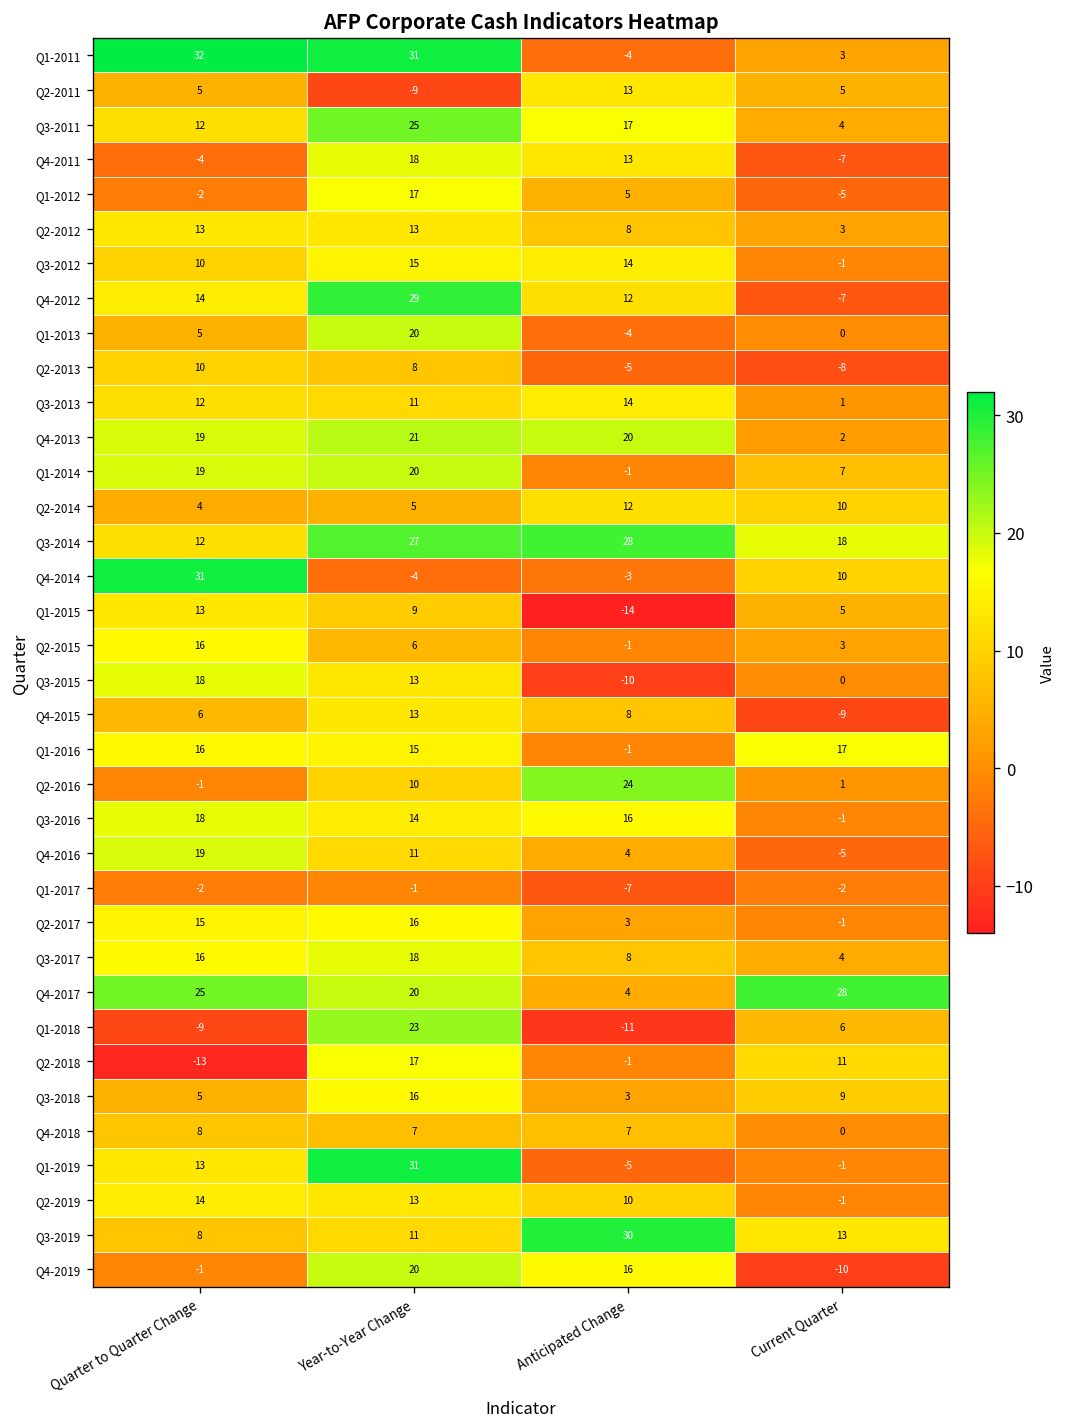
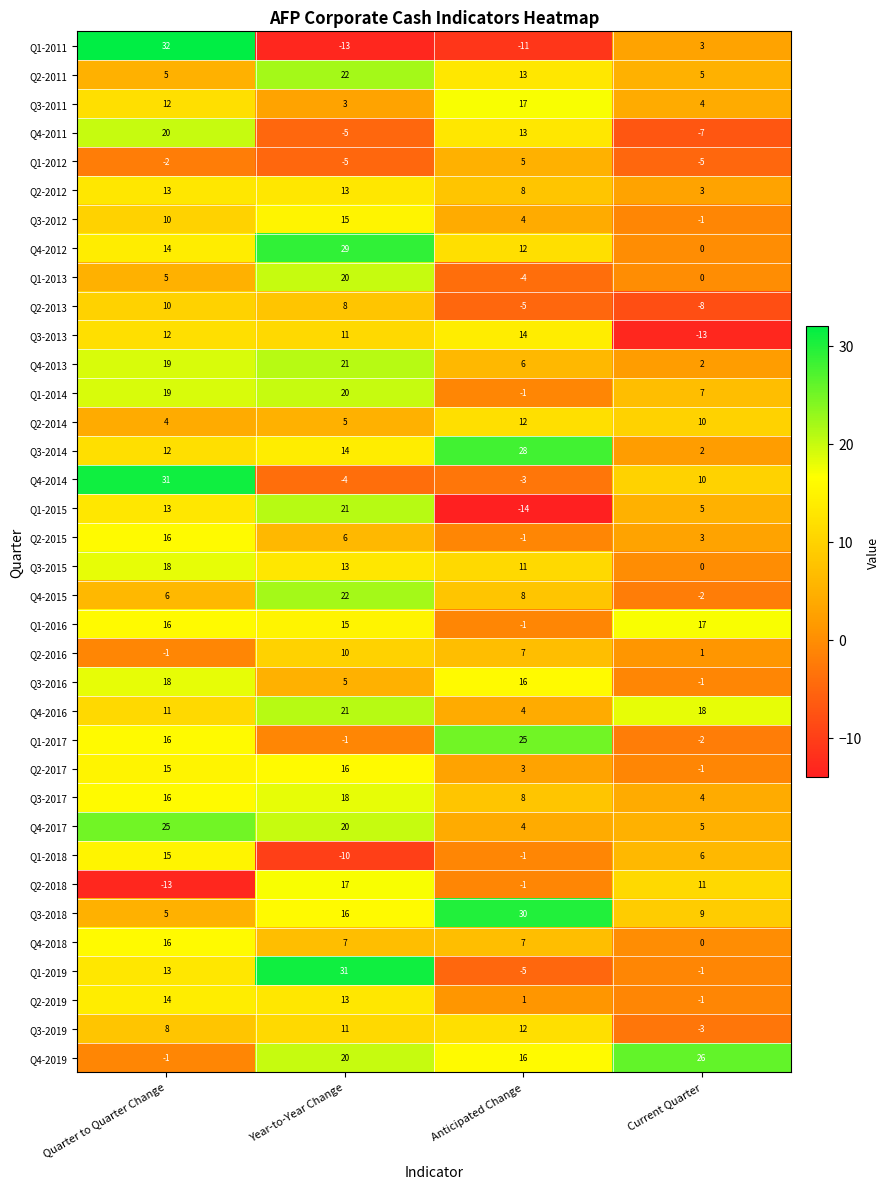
Q1-2011, Year-to-Year Change: 31 -> -13
Q1-2011, Anticipated Change: -4 -> -11
Q2-2011, Year-to-Year Change: -9 -> 22
Q3-2011, Year-to-Year Change: 25 -> 3
Q4-2011, Quarter to Quarter Change: -4 -> 20
Q4-2011, Year-to-Year Change: 18 -> -5
Q1-2012, Year-to-Year Change: 17 -> -5
Q3-2012, Anticipated Change: 14 -> 4
Q4-2012, Current Quarter: -7 -> 0
Q3-2013, Current Quarter: 1 -> -13
Q4-2013, Anticipated Change: 20 -> 6
Q3-2014, Year-to-Year Change: 27 -> 14
Q3-2014, Current Quarter: 18 -> 2
Q1-2015, Year-to-Year Change: 9 -> 21
Q3-2015, Anticipated Change: -10 -> 11
Q4-2015, Year-to-Year Change: 13 -> 22
Q4-2015, Current Quarter: -9 -> -2
Q2-2016, Anticipated Change: 24 -> 7
Q3-2016, Year-to-Year Change: 14 -> 5
Q4-2016, Quarter to Quarter Change: 19 -> 11
Q4-2016, Year-to-Year Change: 11 -> 21
Q4-2016, Current Quarter: -5 -> 18
Q1-2017, Quarter to Quarter Change: -2 -> 16
Q1-2017, Anticipated Change: -7 -> 25
Q4-2017, Current Quarter: 28 -> 5
Q1-2018, Quarter to Quarter Change: -9 -> 15
Q1-2018, Year-to-Year Change: 23 -> -10
Q1-2018, Anticipated Change: -11 -> -1
Q3-2018, Anticipated Change: 3 -> 30
Q4-2018, Quarter to Quarter Change: 8 -> 16
Q2-2019, Anticipated Change: 10 -> 1
Q3-2019, Anticipated Change: 30 -> 12
Q3-2019, Current Quarter: 13 -> -3
Q4-2019, Current Quarter: -10 -> 26
